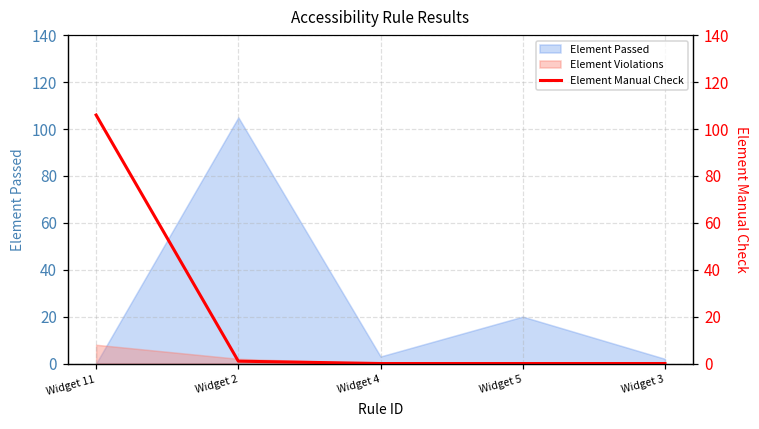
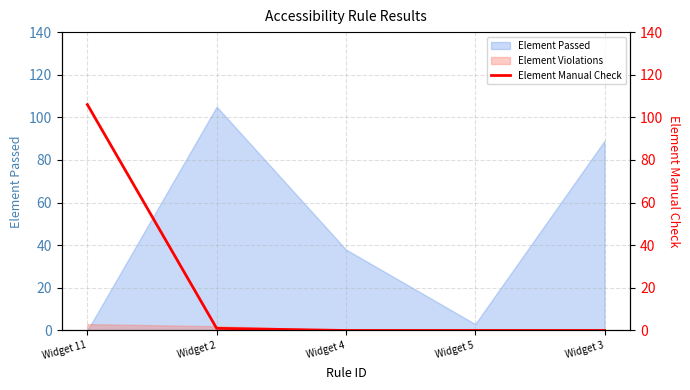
Element Violations, Widget 11: 8 -> 3
Element Passed, Widget 4: 3 -> 38
Element Passed, Widget 5: 20 -> 3
Element Passed, Widget 3: 2 -> 89
